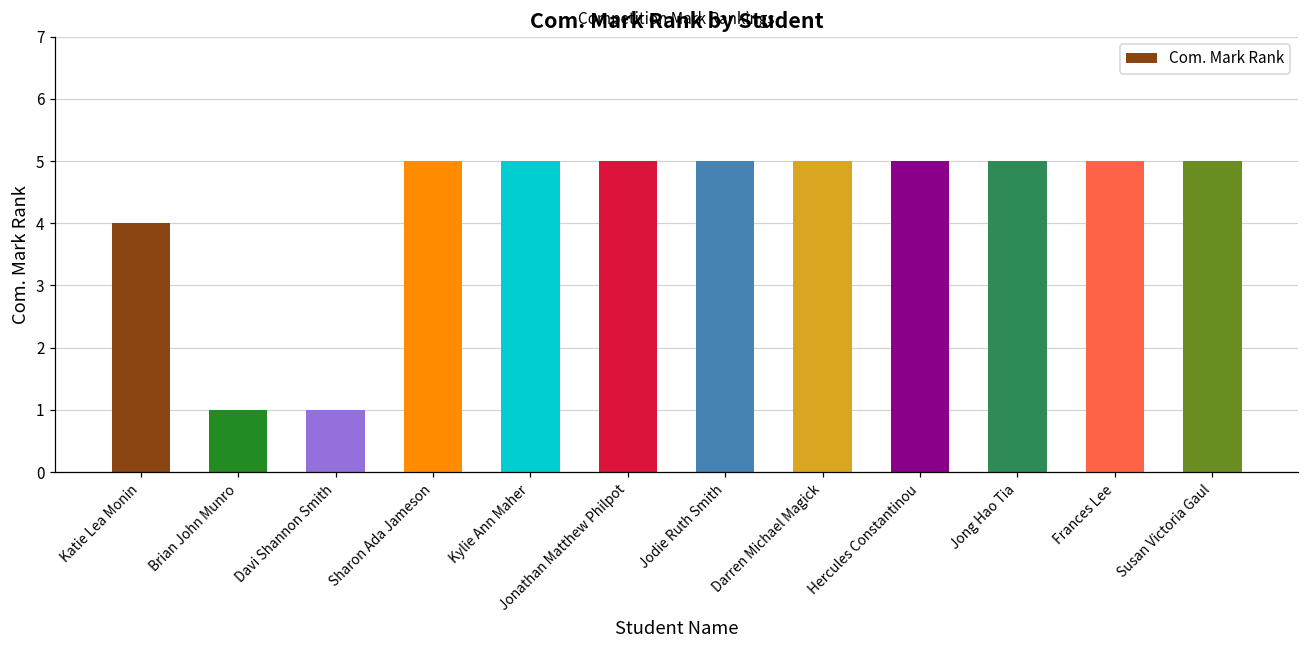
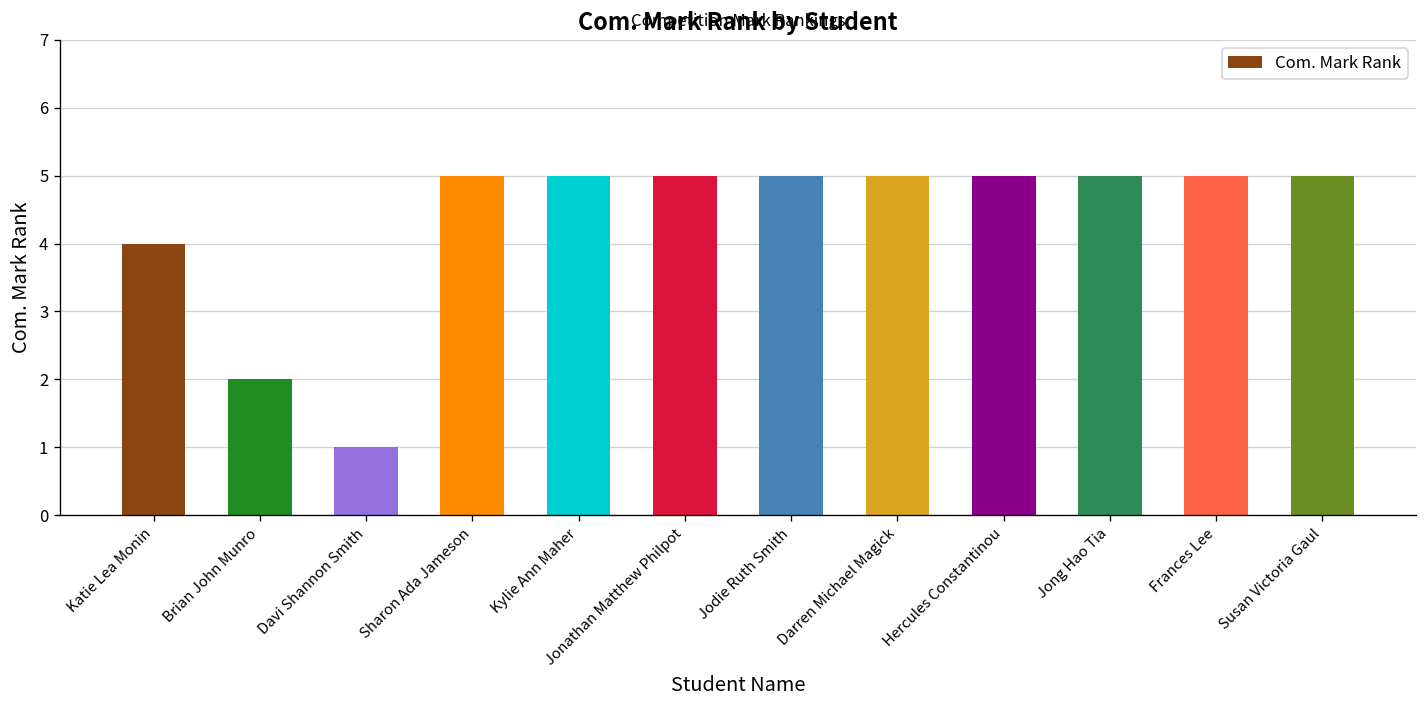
Brian John Munro: 1 -> 2
